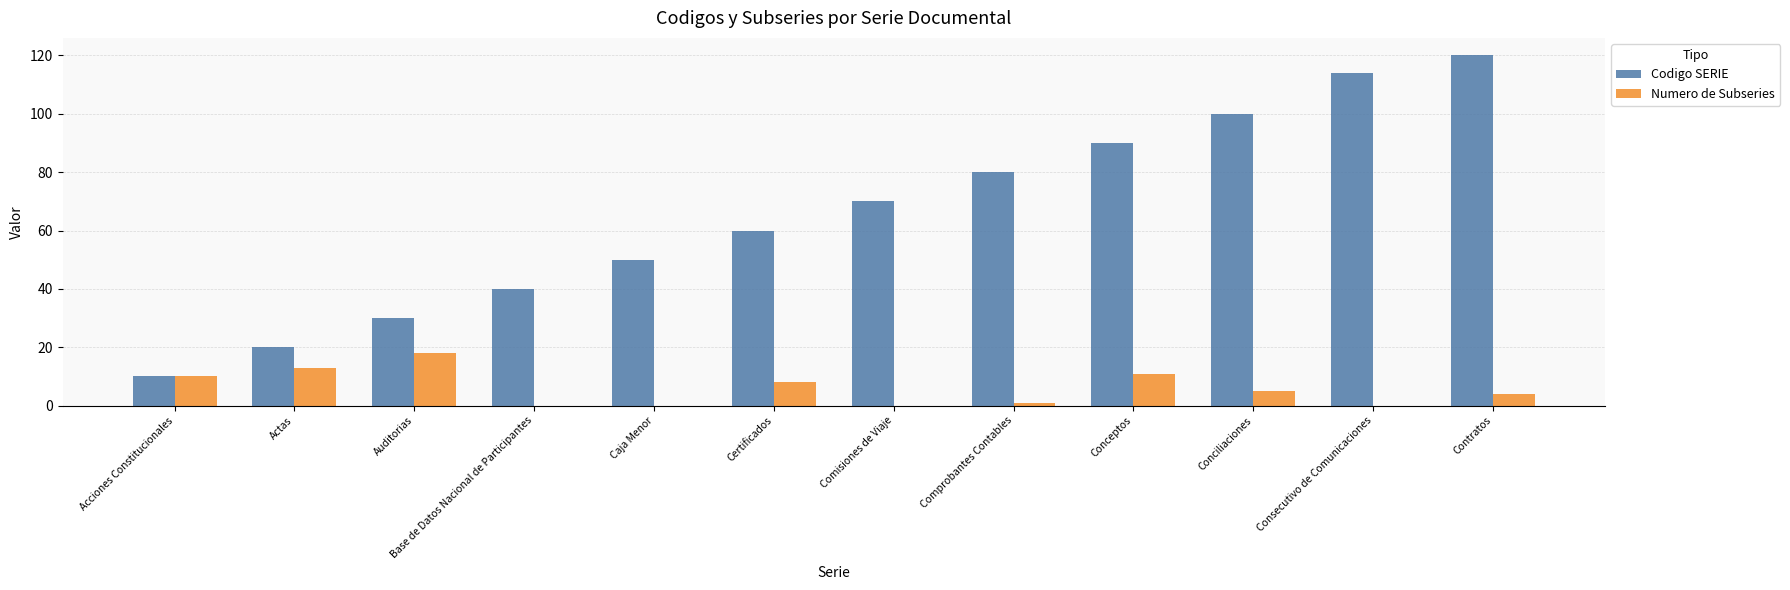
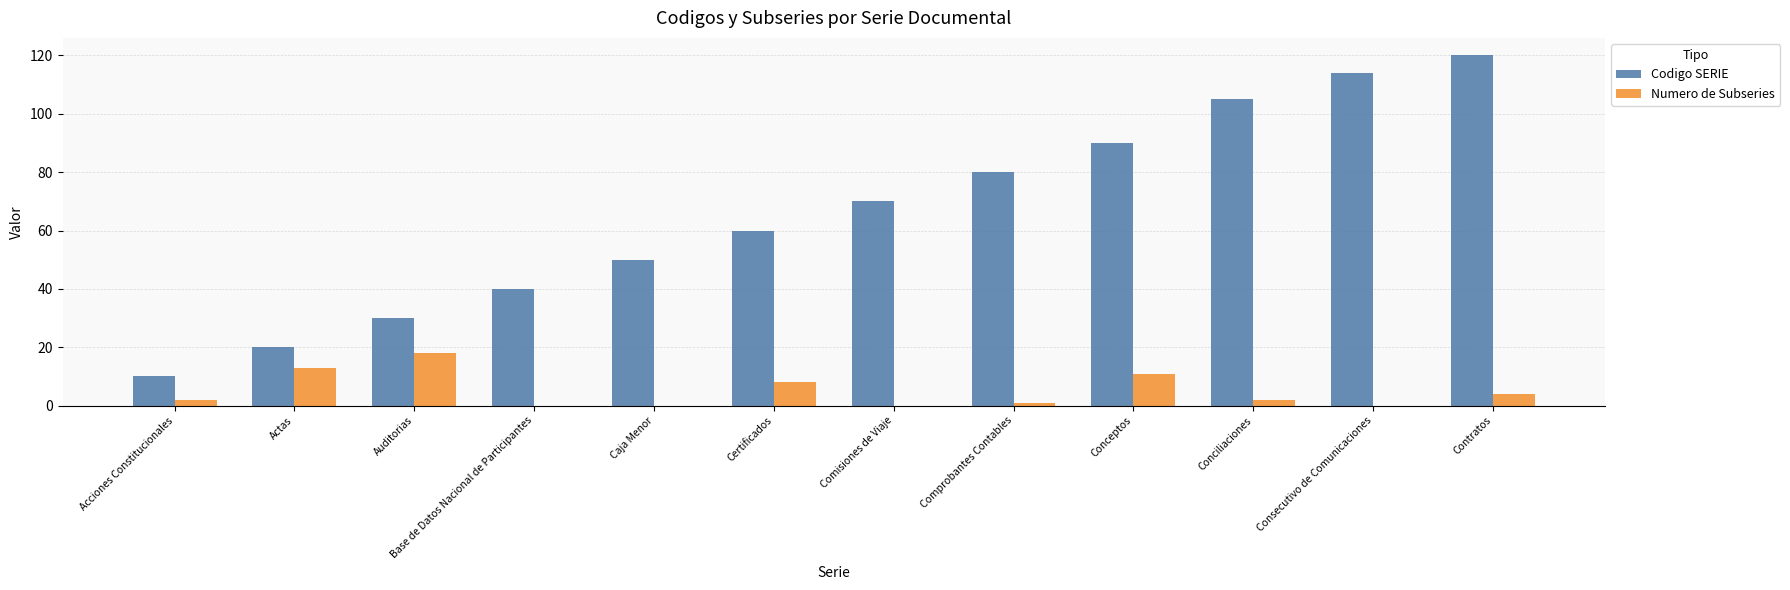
Numero de Subseries, Acciones Constitucionales: 10 -> 2
Codigo SERIE, Conciliaciones: 100 -> 105
Numero de Subseries, Conciliaciones: 5 -> 2
